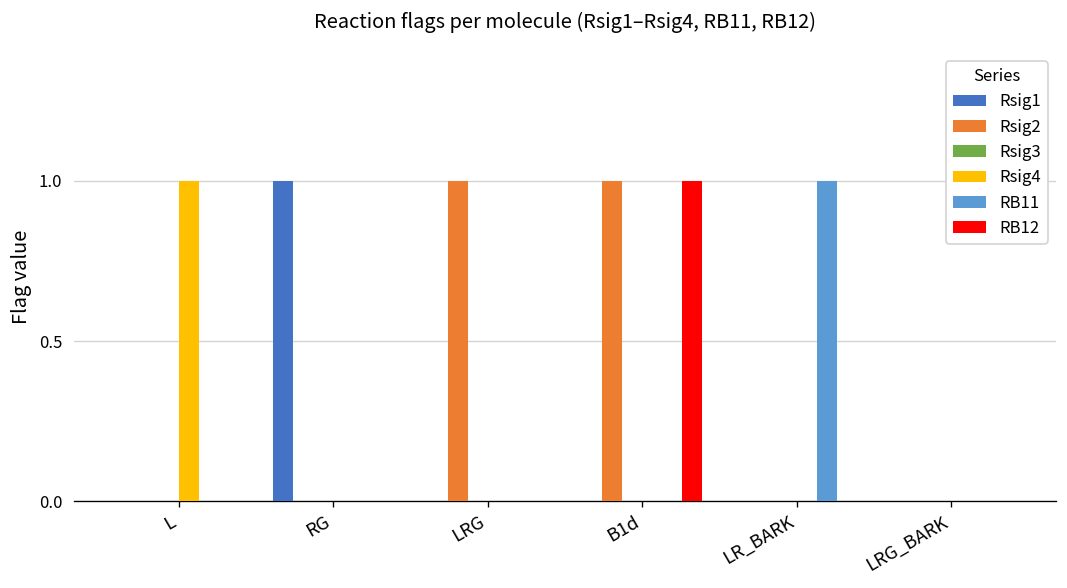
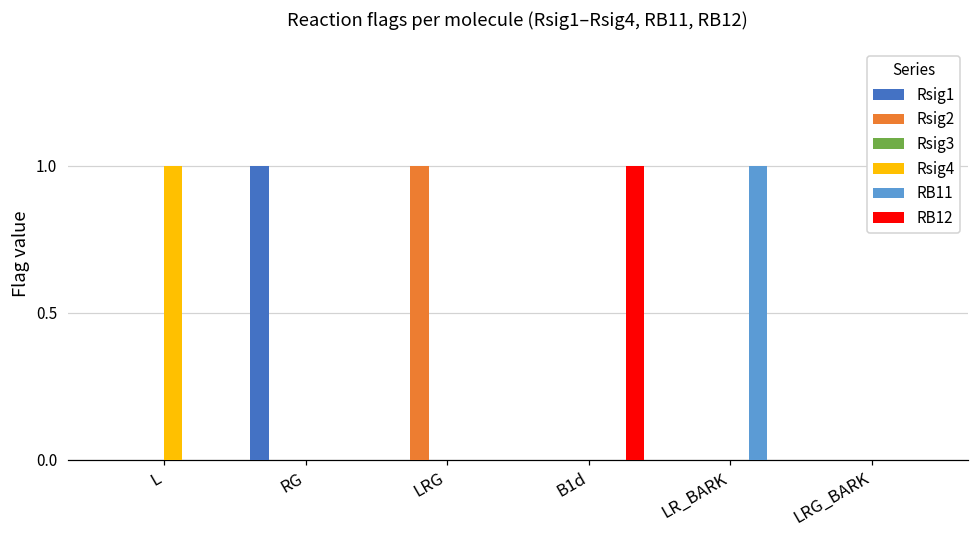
Rsig2, B1d: 1 -> 0
